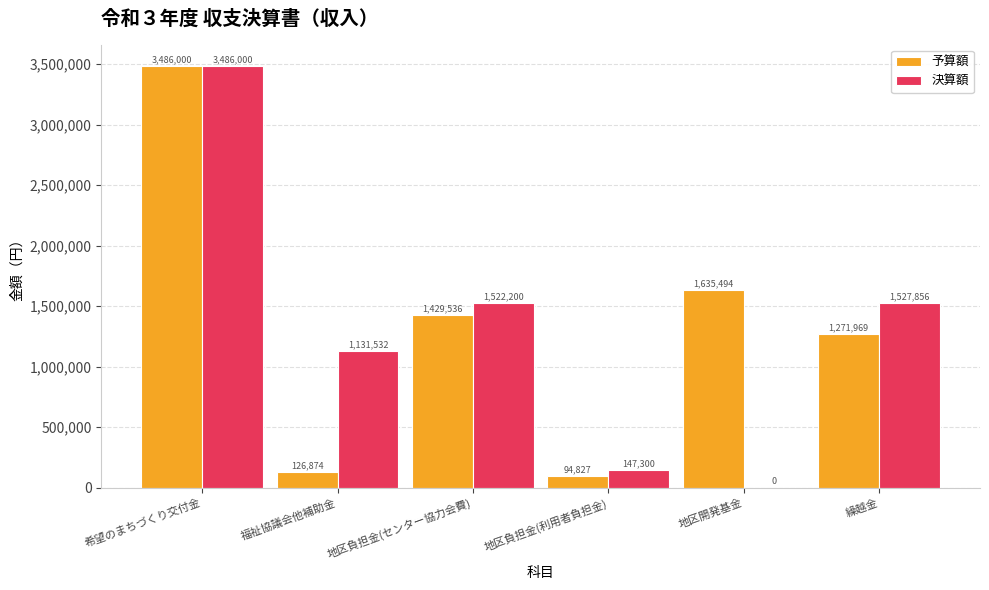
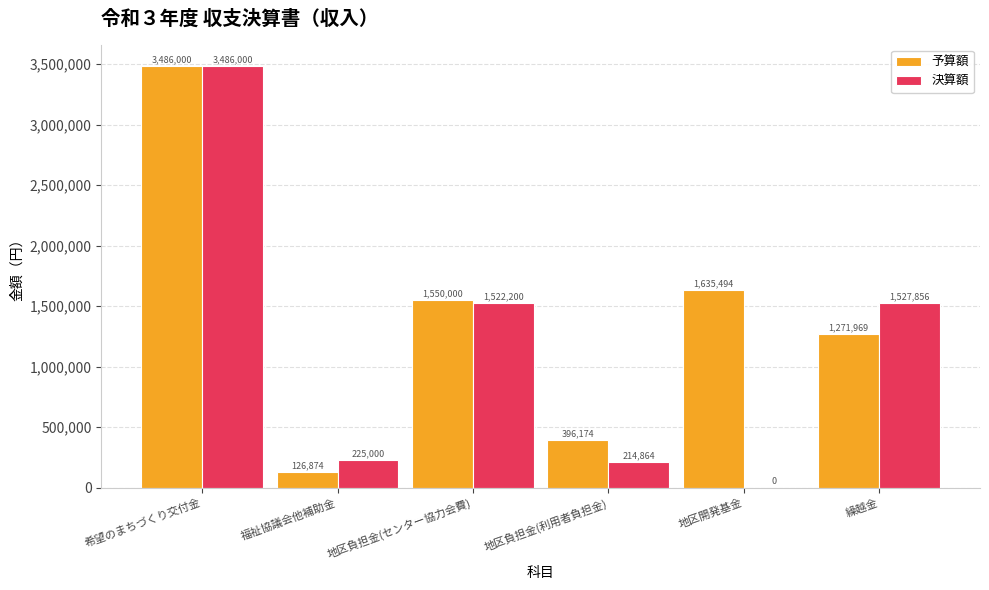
決算額, 福祉協議会他補助金: 1,131,532 -> 225,000
予算額, 地区負担金(センター協力会費): 1,429,536 -> 1,550,000
予算額, 地区負担金(利用者負担金): 94,827 -> 396,174
決算額, 地区負担金(利用者負担金): 147,300 -> 214,864
